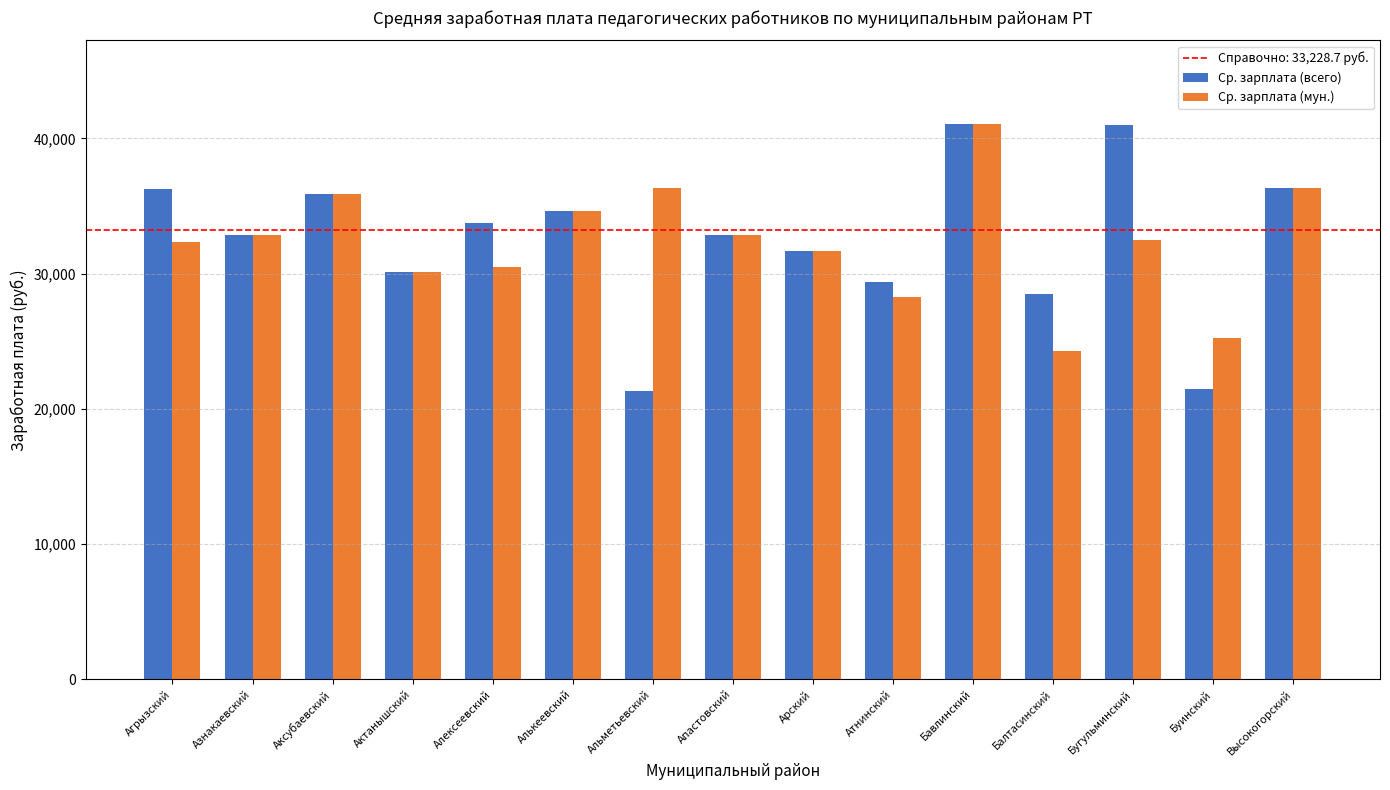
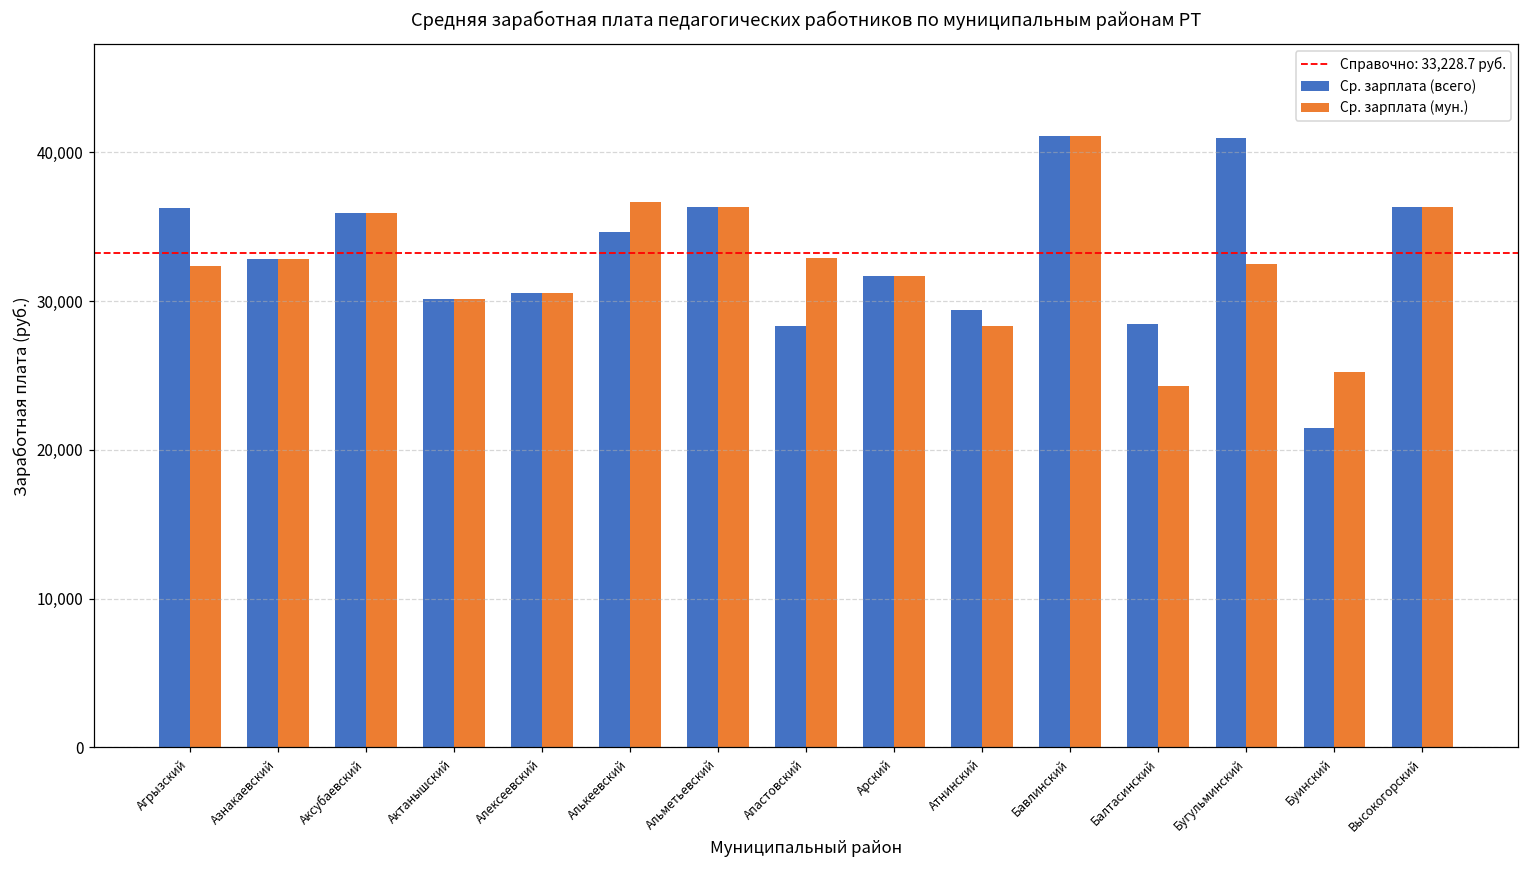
Ср. зарплата (всего), Алексеевский: 33,800 -> 30,500
Ср. зарплата (мун.), Алькеевский: 34,600 -> 36,600
Ср. зарплата (всего), Альметьевский: 21,300 -> 36,400
Ср. зарплата (всего), Апастовский: 32,900 -> 28,300
